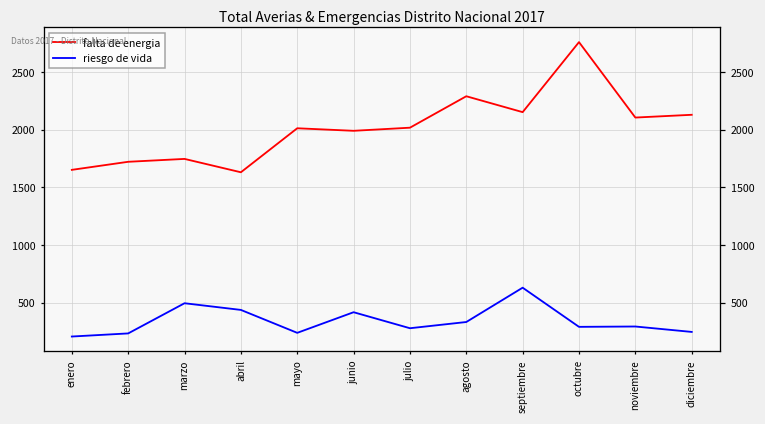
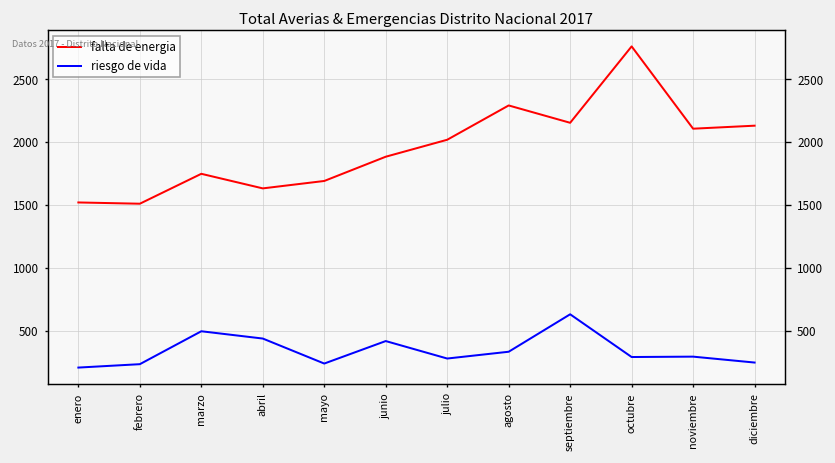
falta de energia, enero: 1650 -> 1520
falta de energia, febrero: 1720 -> 1510
falta de energia, mayo: 2010 -> 1690
falta de energia, junio: 1990 -> 1880
